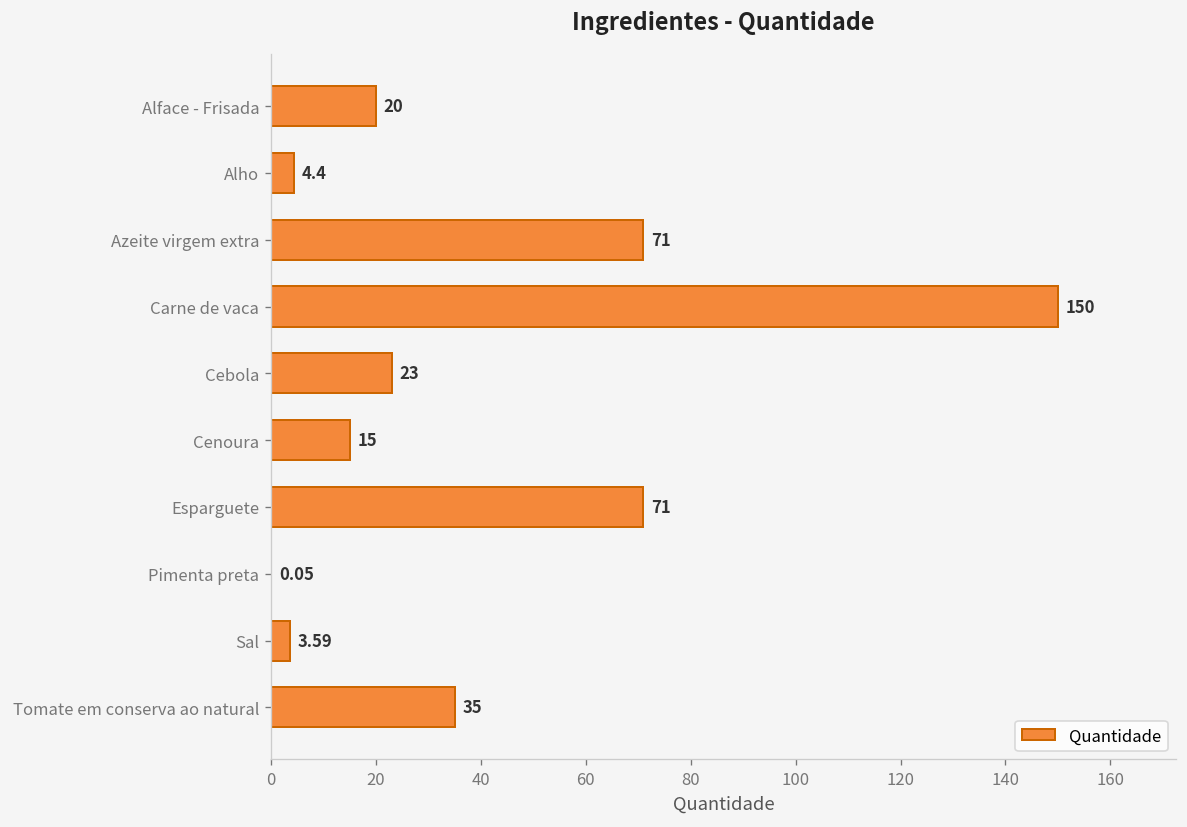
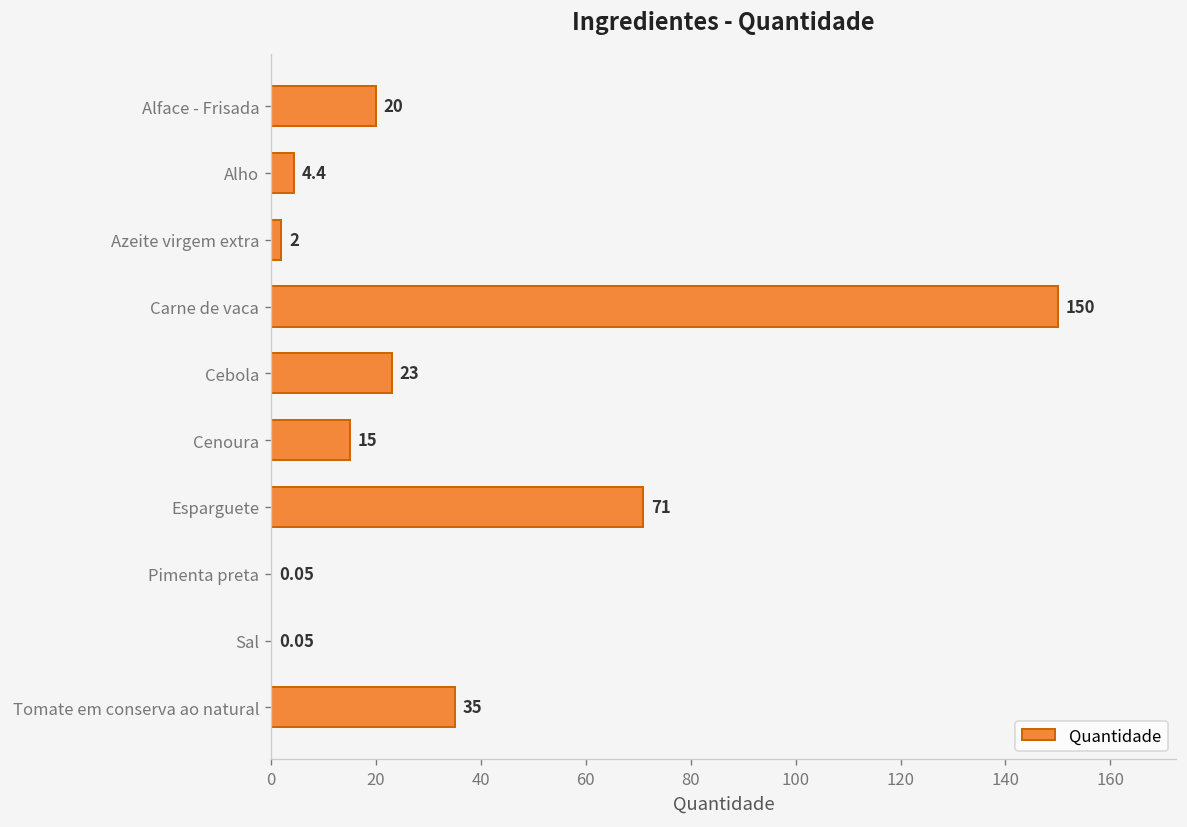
Azeite virgem extra: 71 -> 2
Sal: 3.59 -> 0.05
